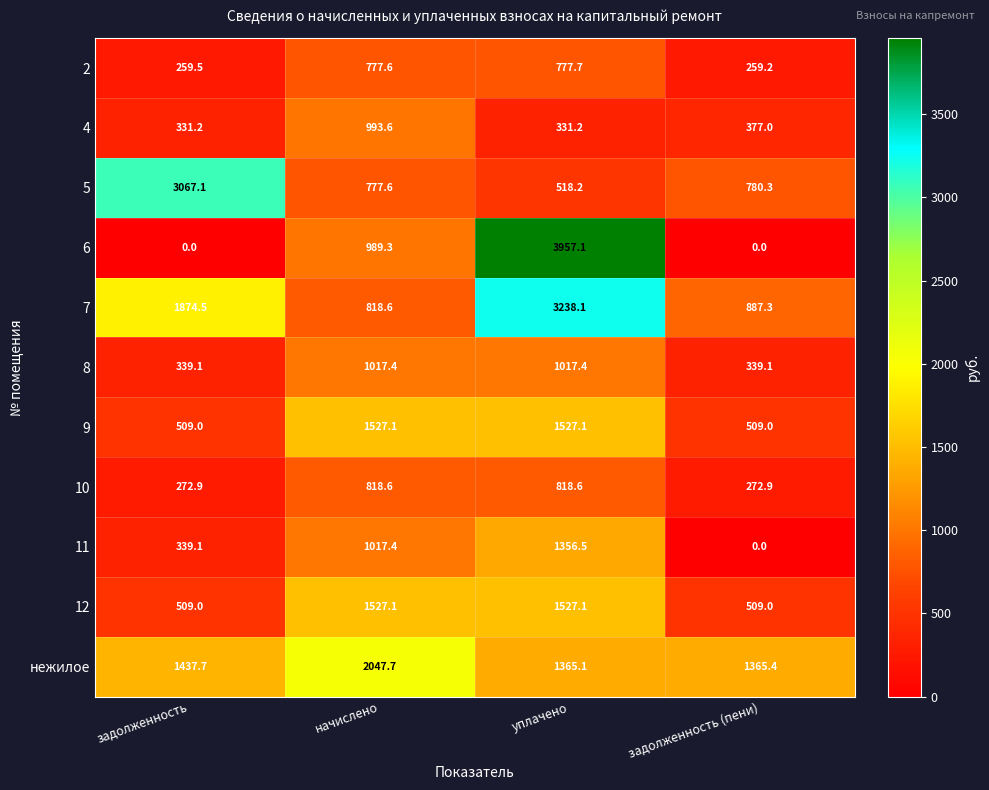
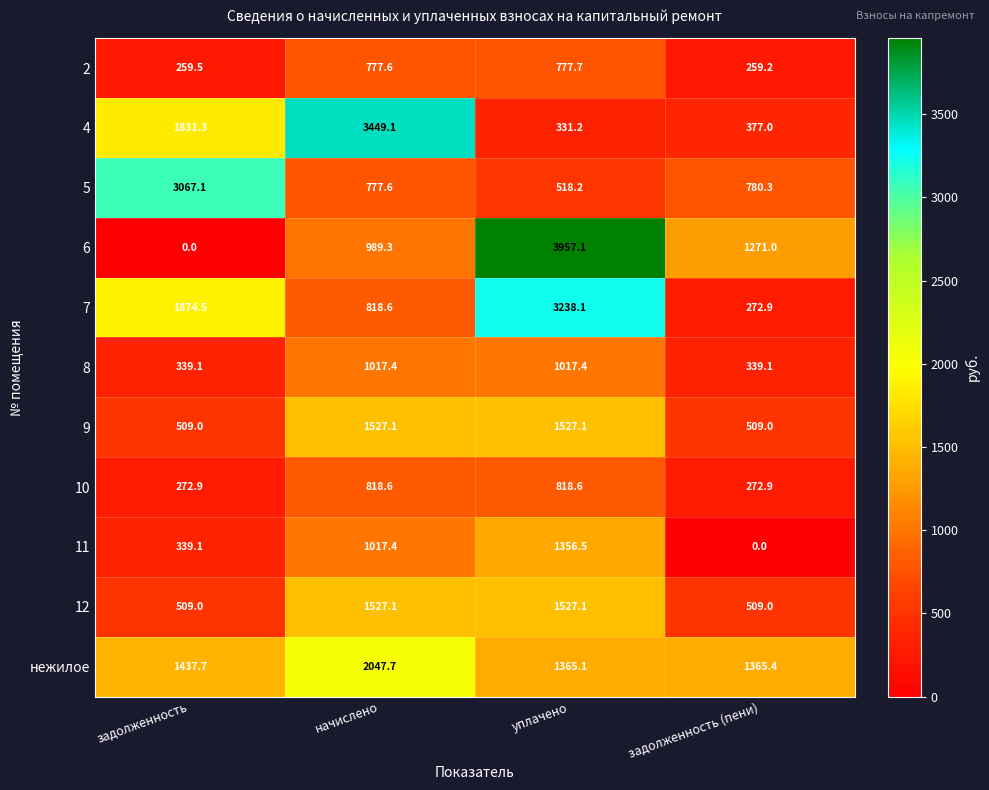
4, задолженность: 331.2 -> 1831.3
4, начислено: 993.6 -> 3449.1
6, задолженность (пени): 0.0 -> 1271.0
7, задолженность (пени): 887.3 -> 272.9
